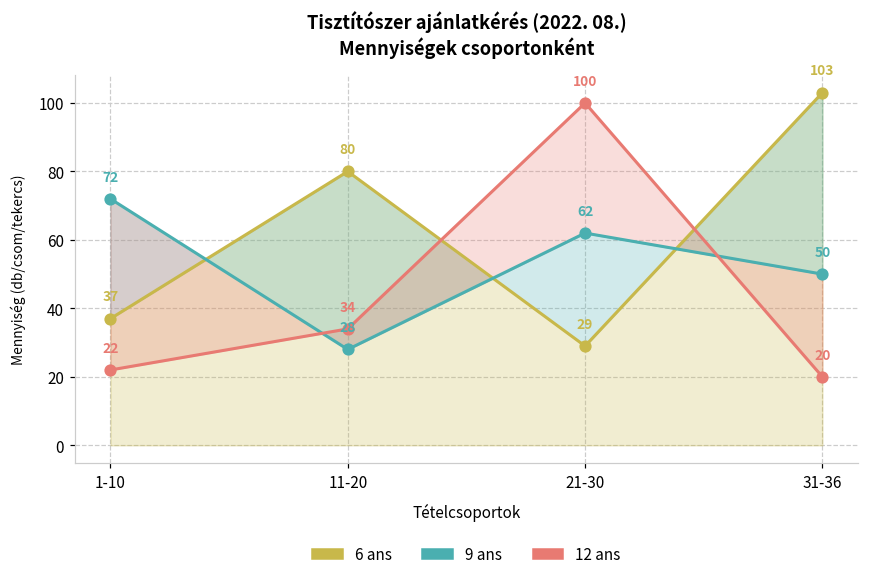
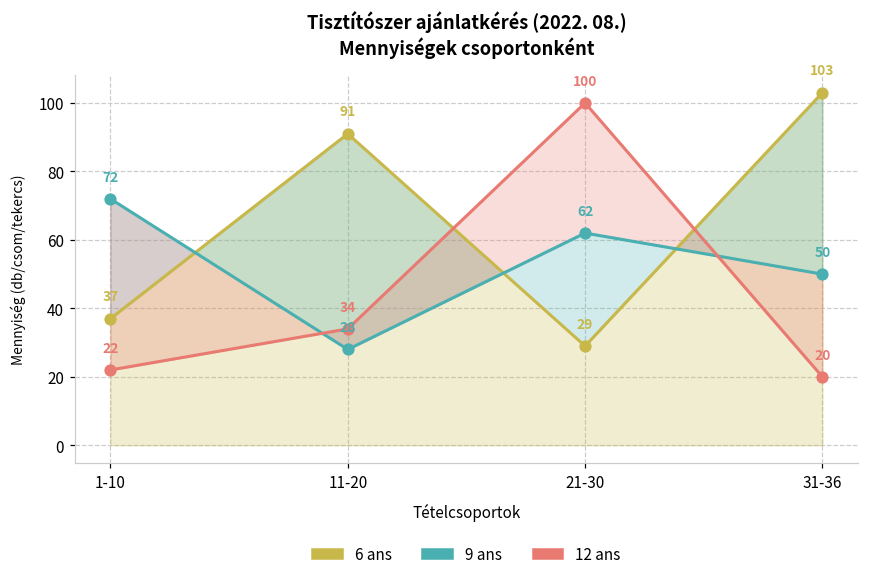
6 ans, 11-20: 80 -> 91
